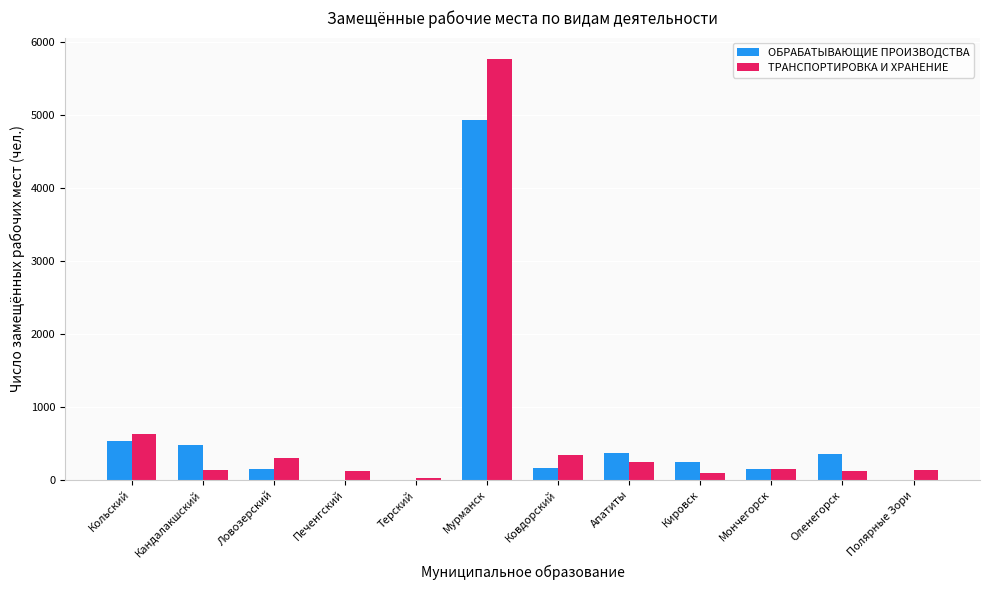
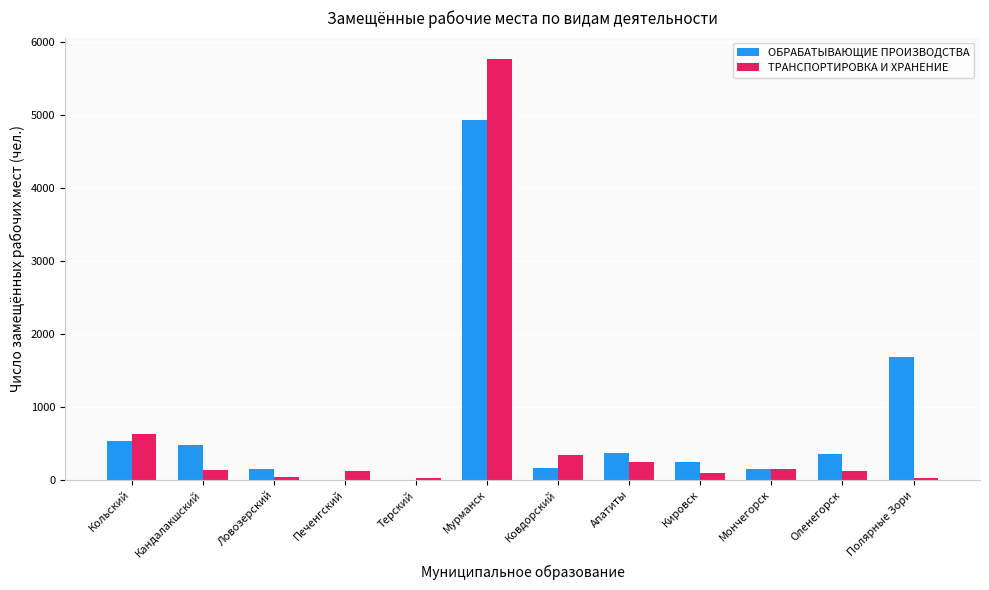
ТРАНСПОРТИРОВКА И ХРАНЕНИЕ, Ловозерский: 300 -> 0
ОБРАБАТЫВАЮЩИЕ ПРОИЗВОДСТВА, Полярные Зори: 0 -> 1700
ТРАНСПОРТИРОВКА И ХРАНЕНИЕ, Полярные Зори: 100 -> 0
